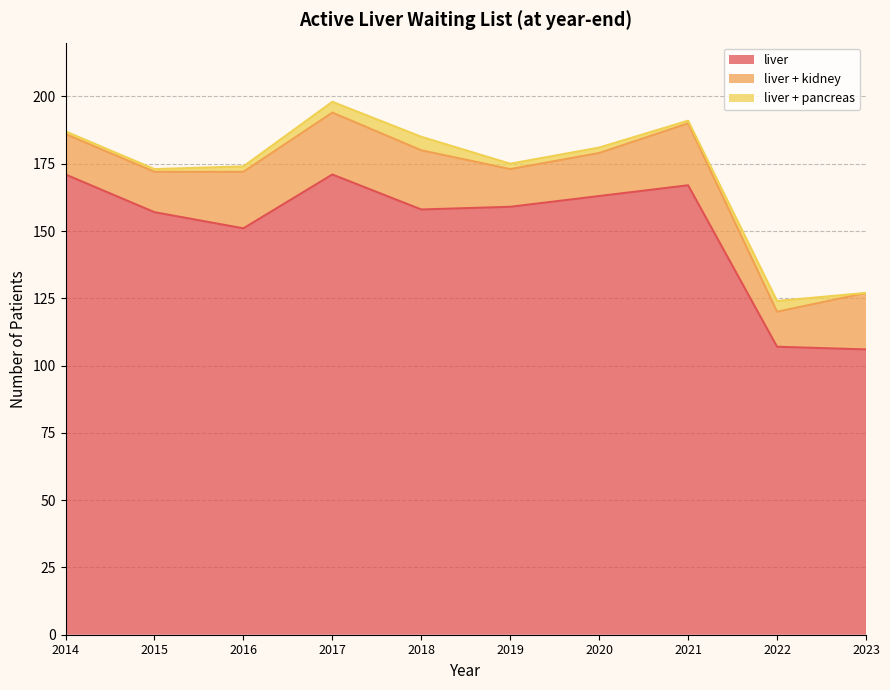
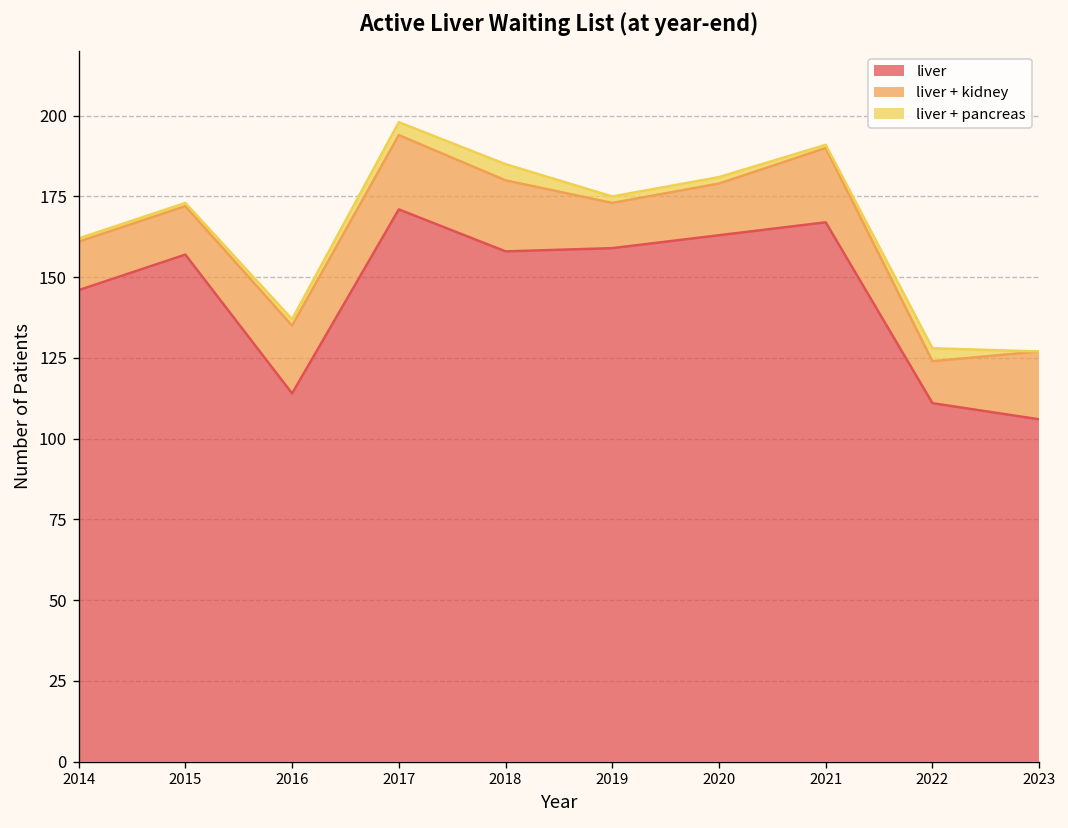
liver, 2014: 171 -> 146
liver, 2016: 151 -> 114
liver, 2022: 107 -> 111
